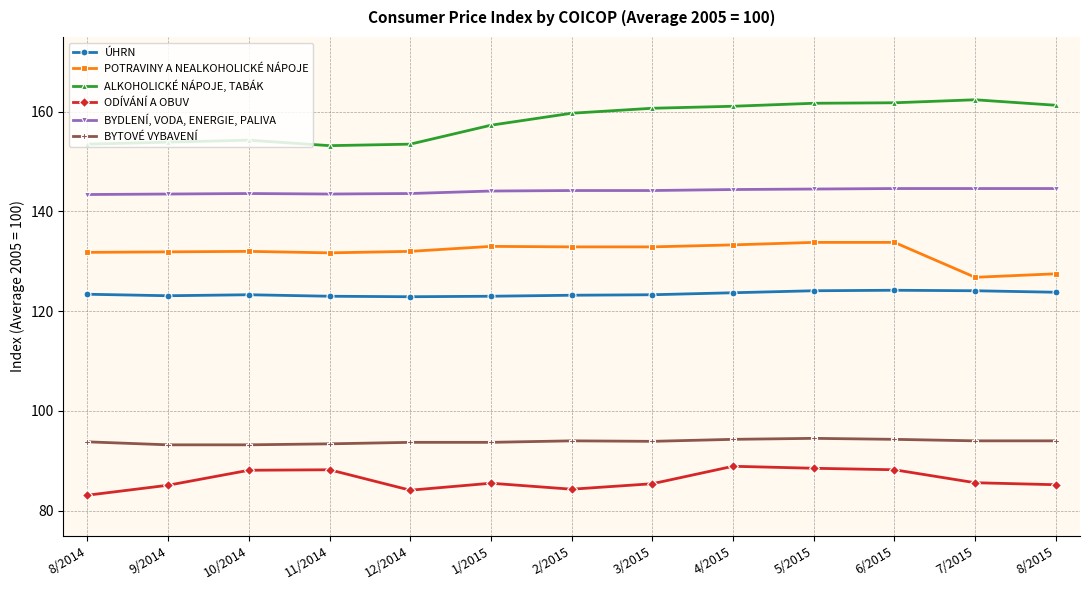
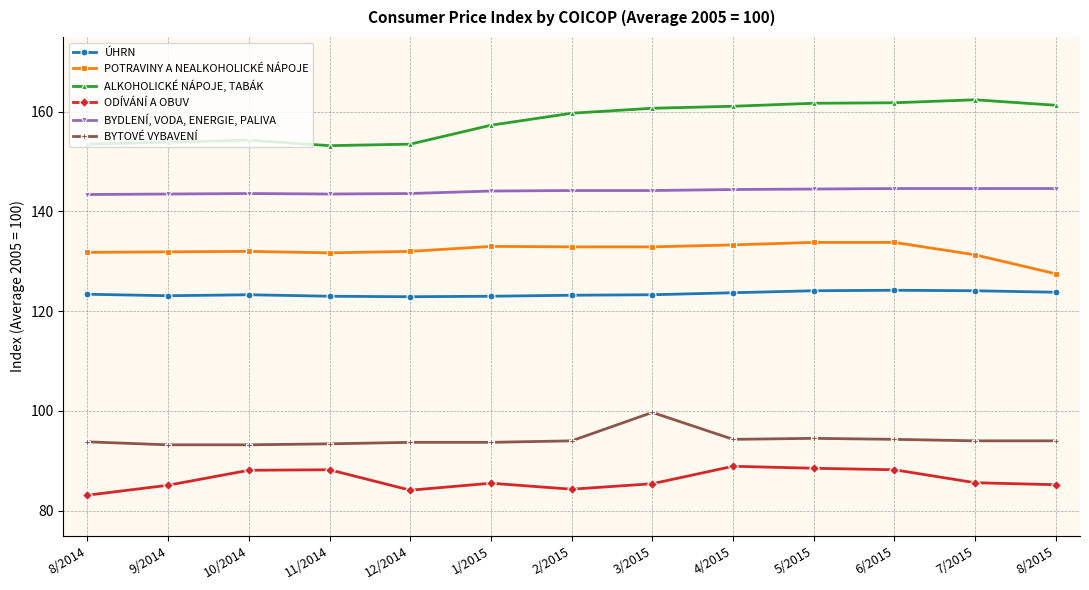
BYTOVÉ VYBAVENÍ, 3/2015: 94 -> 100
POTRAVINY A NEALKOHOLICKÉ NÁPOJE, 7/2015: 127 -> 131
